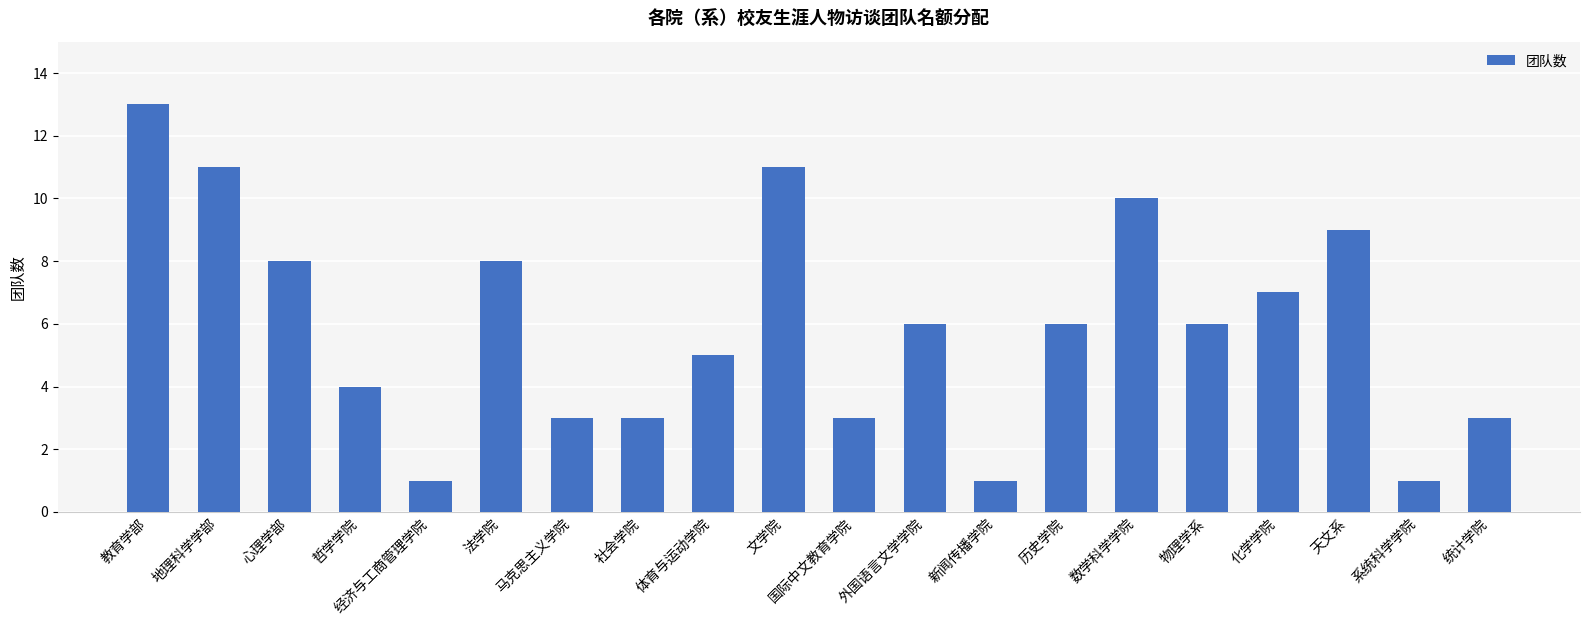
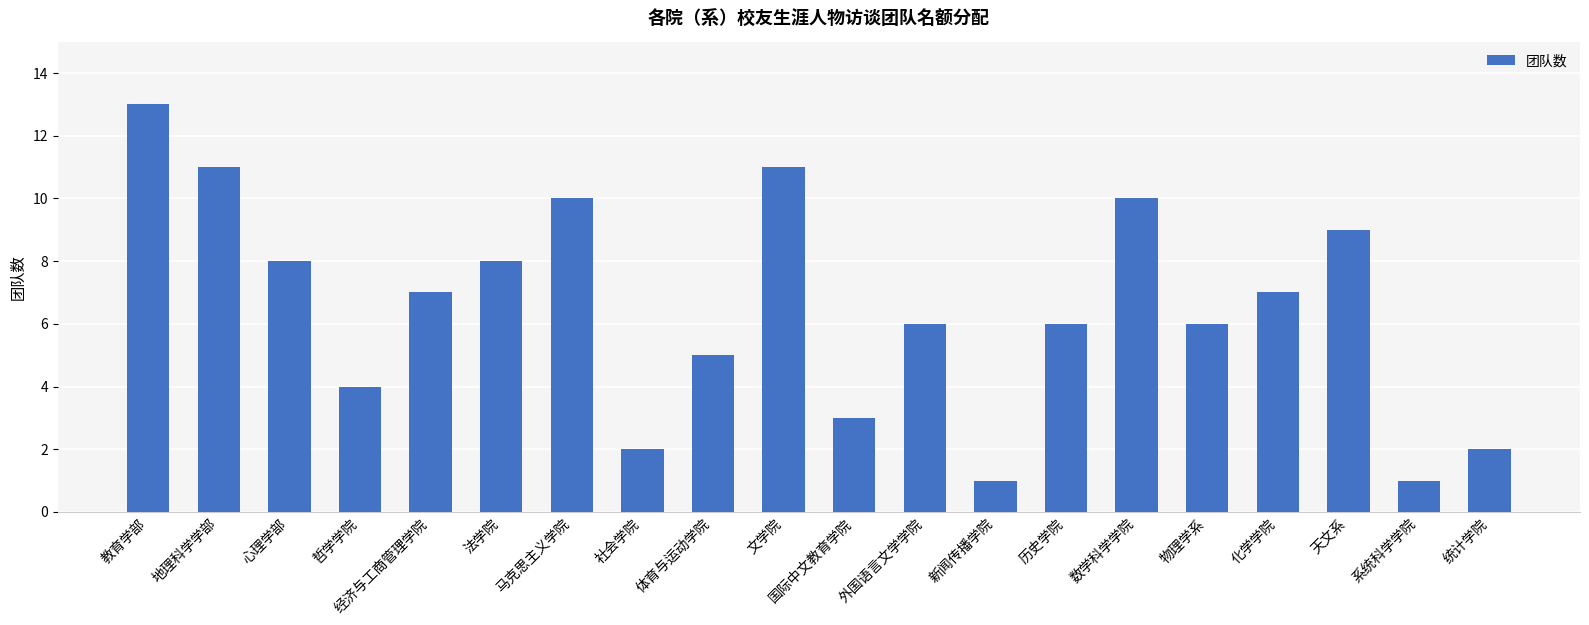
经济与工商管理学院: 1 -> 7
马克思主义学院: 3 -> 10
社会学院: 3 -> 2
统计学院: 3 -> 2
